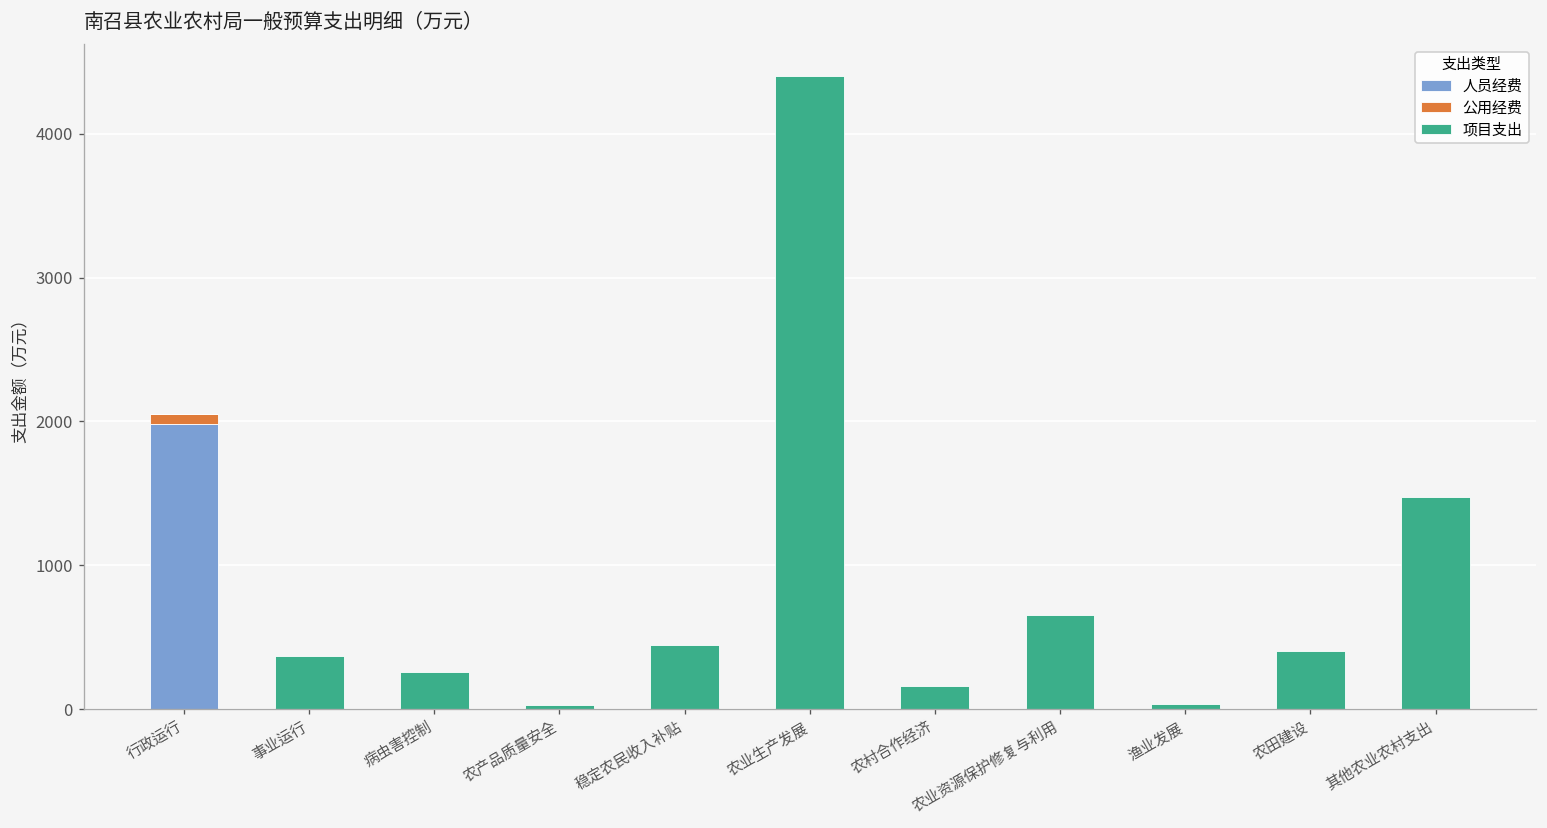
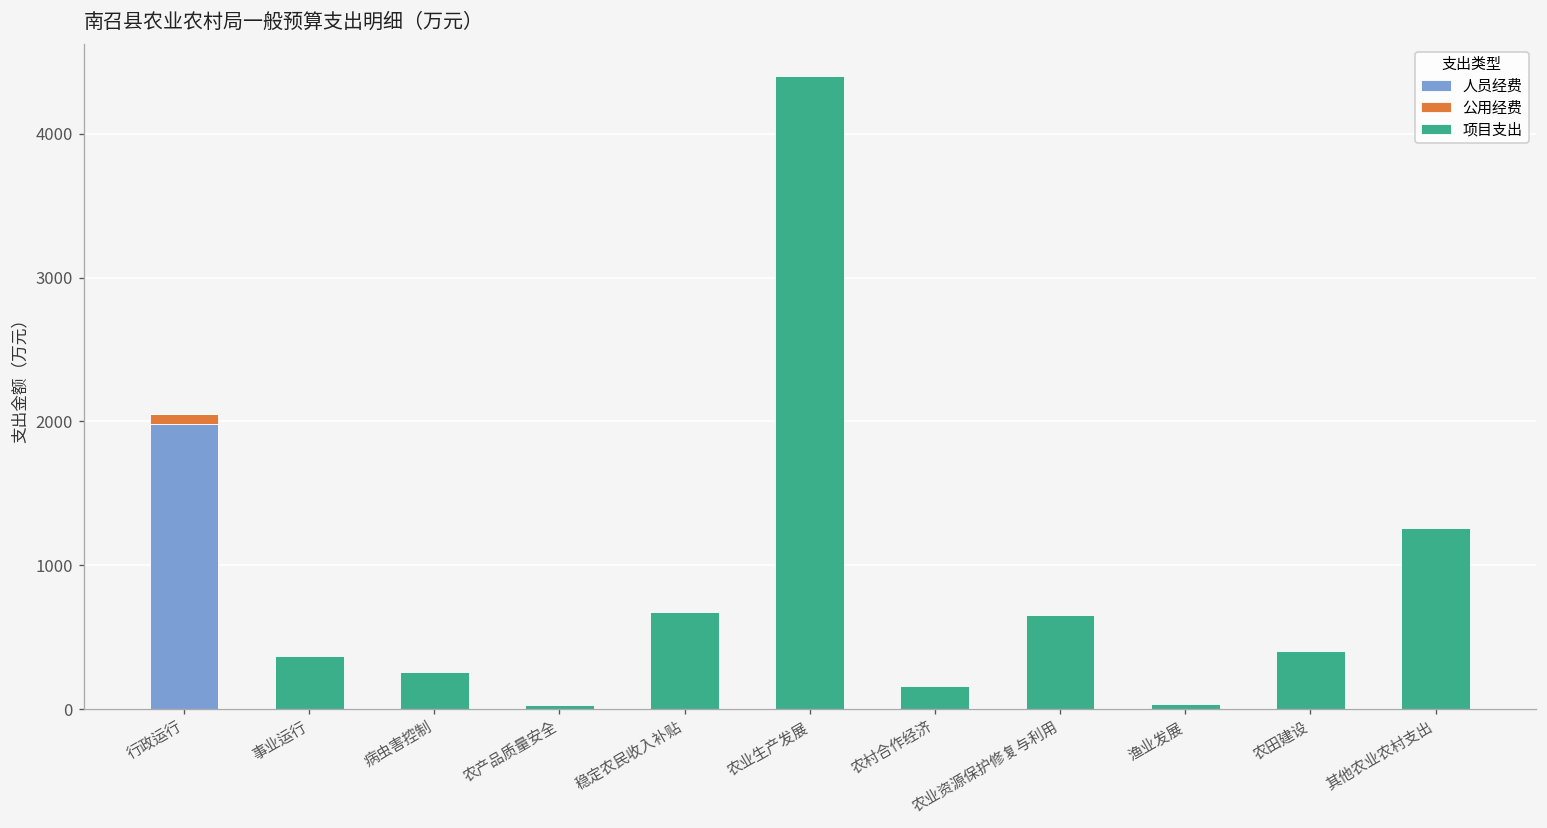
项目支出, 稳定农民收入补贴: 450 -> 680
项目支出, 其他农业农村支出: 1470 -> 1260
